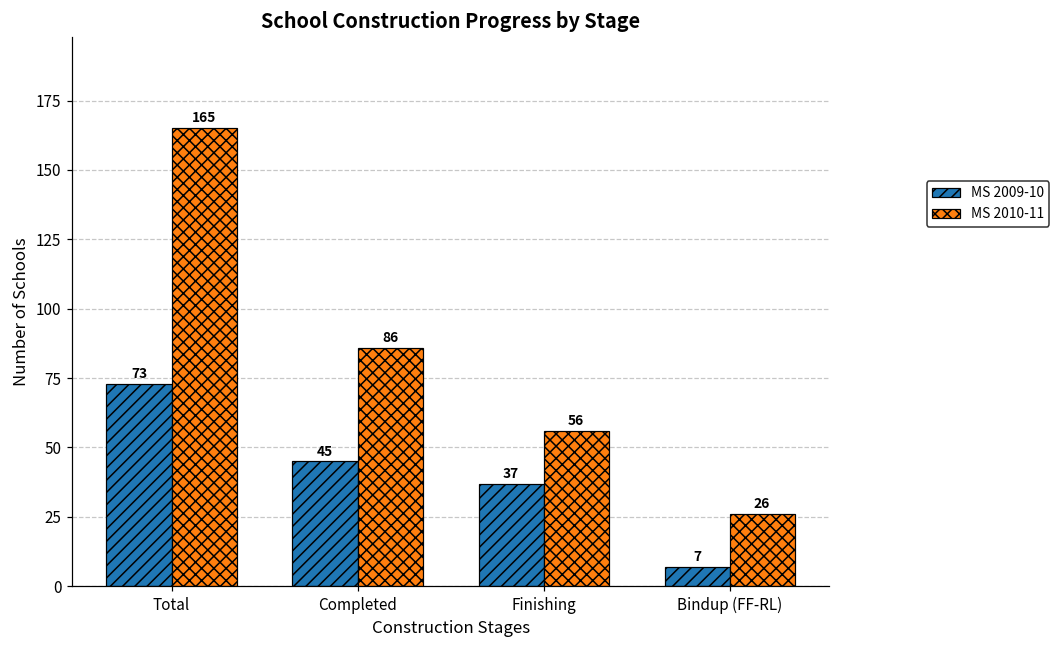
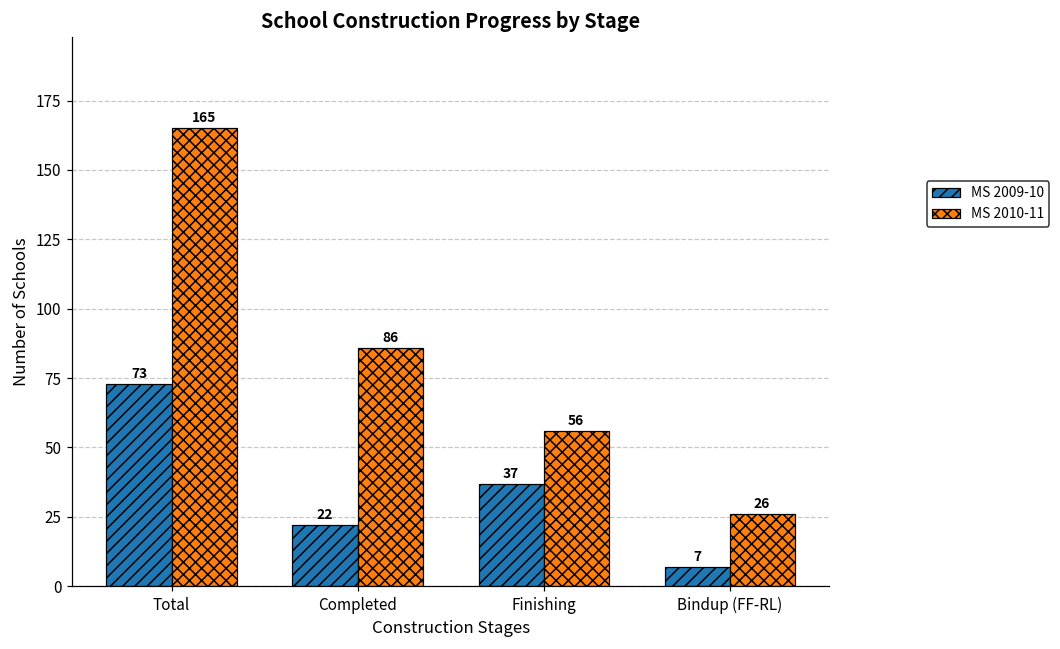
MS 2009-10, Completed: 45 -> 22
